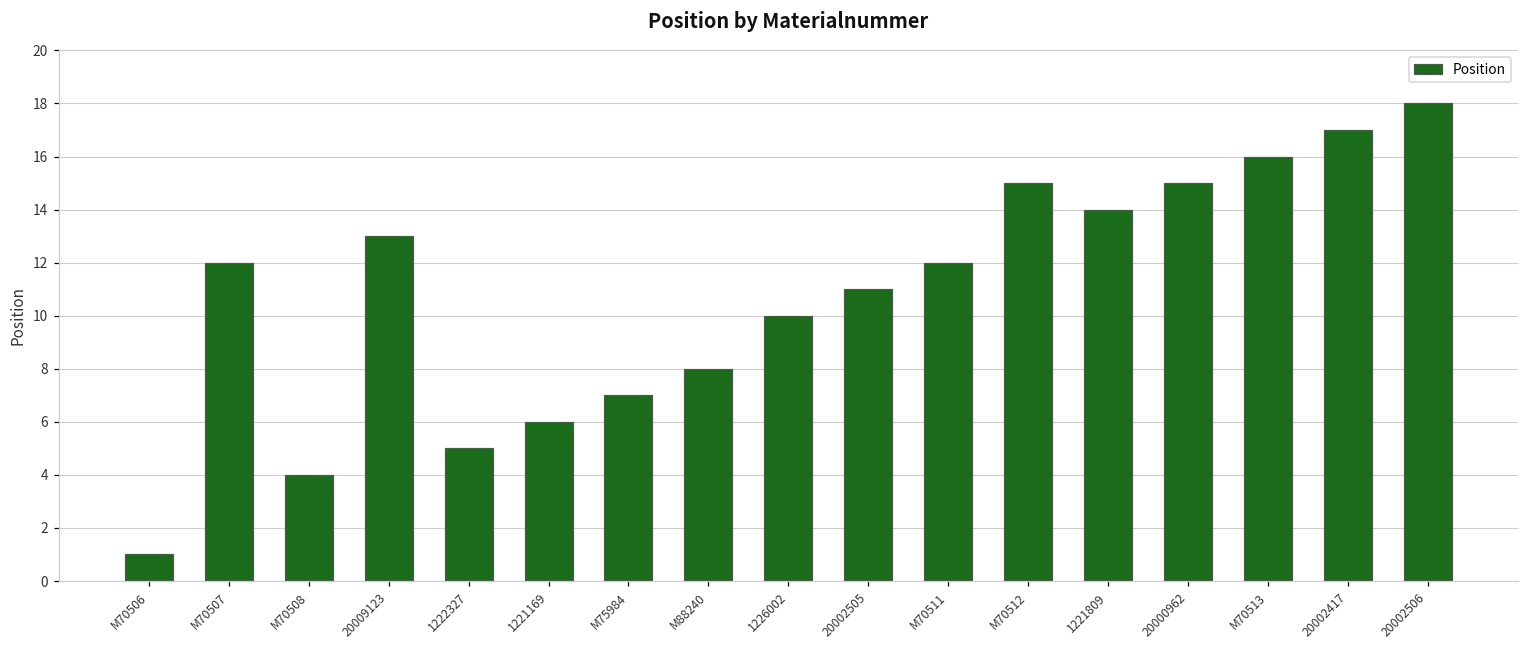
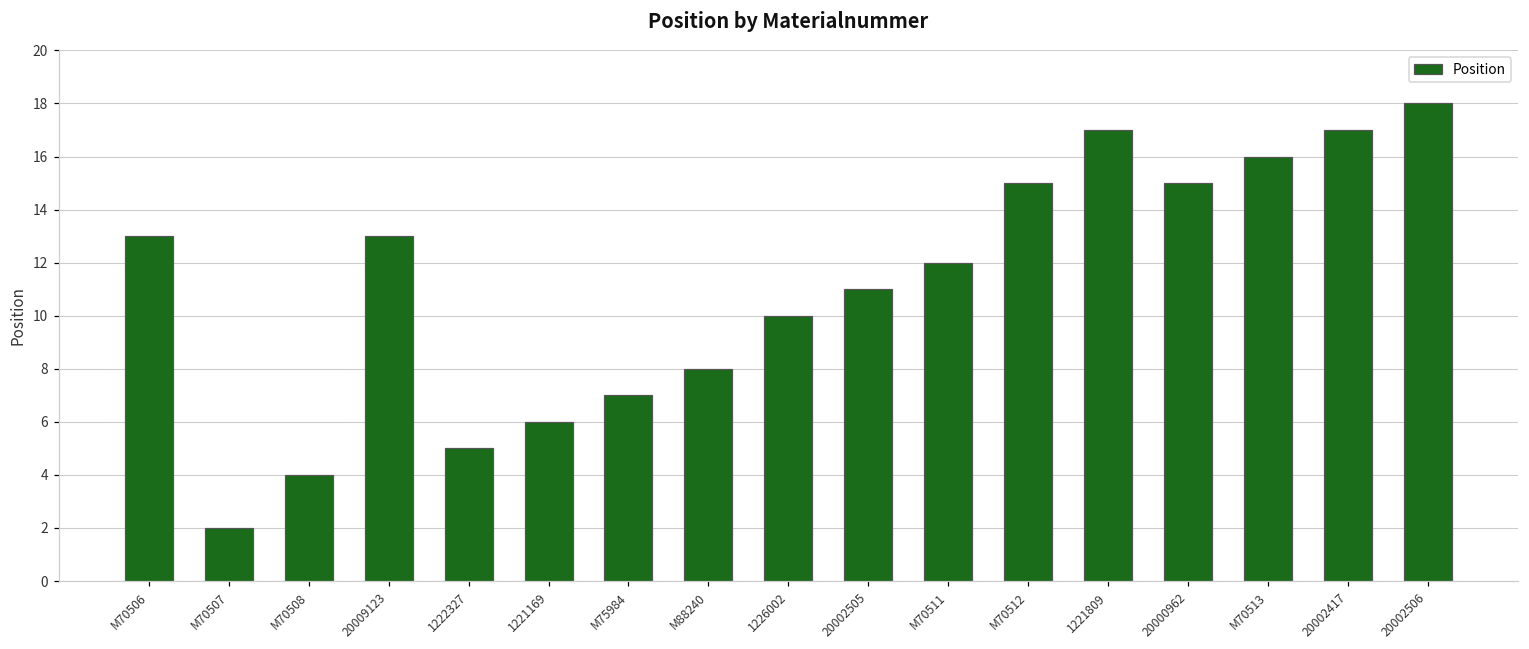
M70506: 1 -> 13
M70507: 12 -> 2
1221809: 14 -> 17
